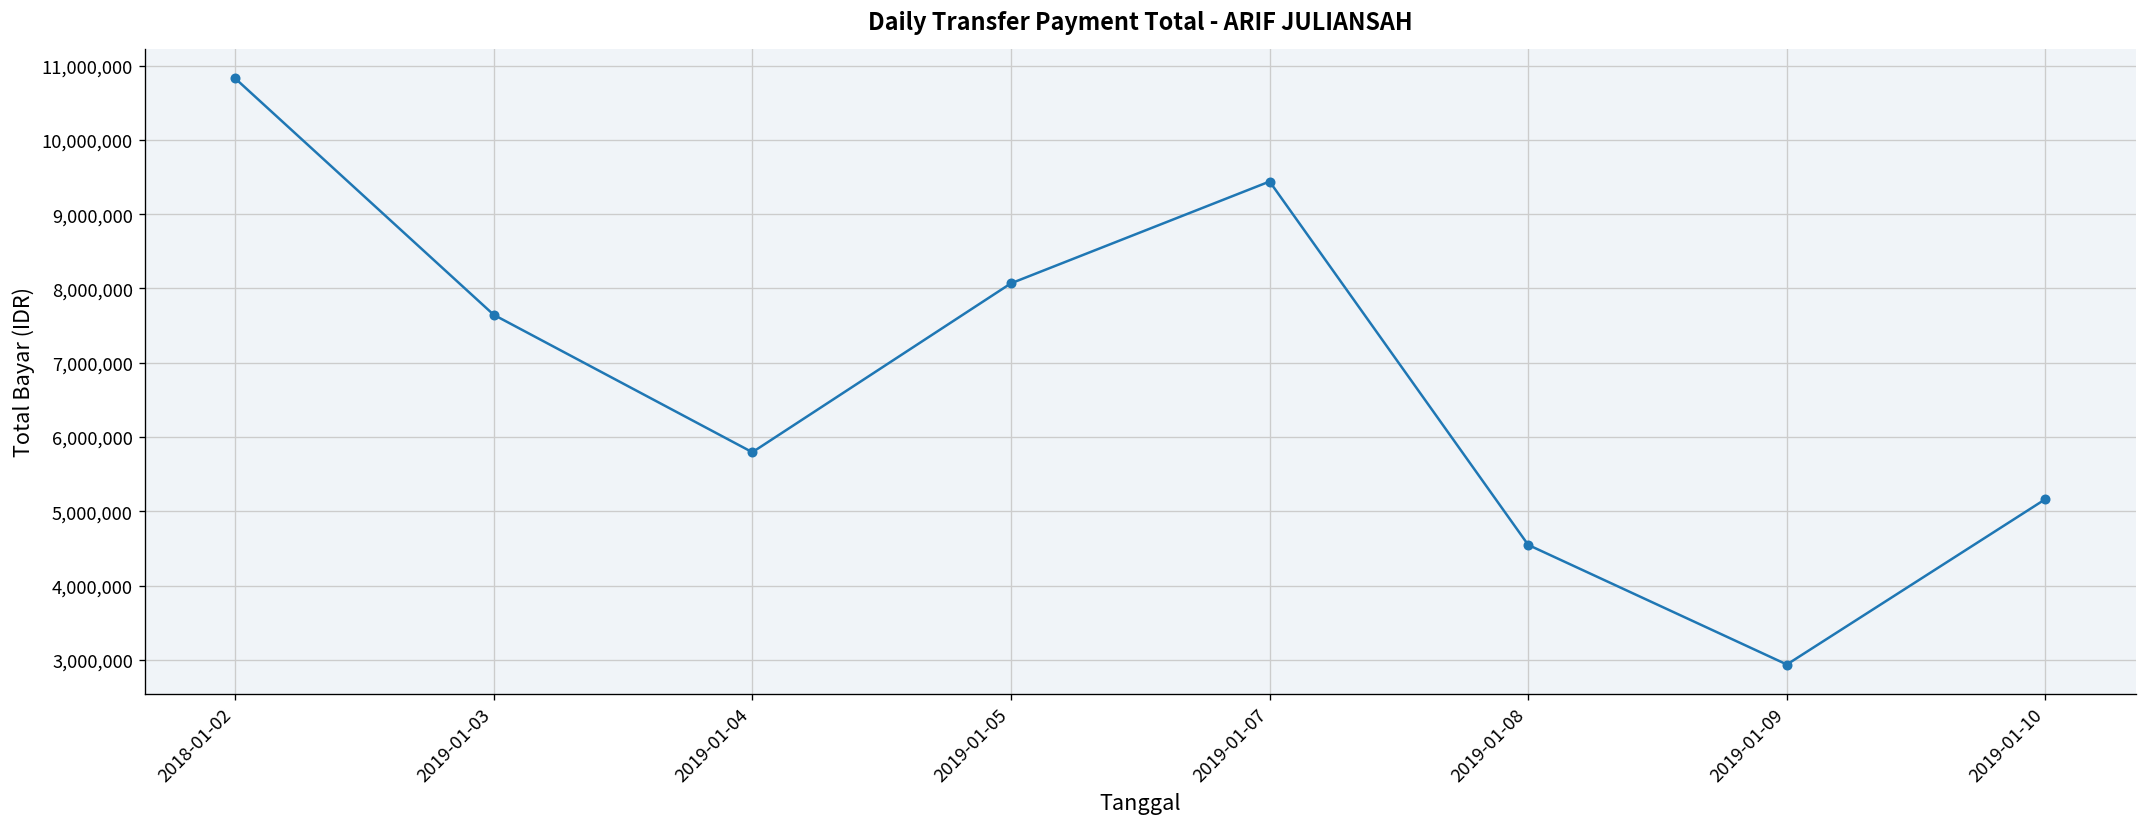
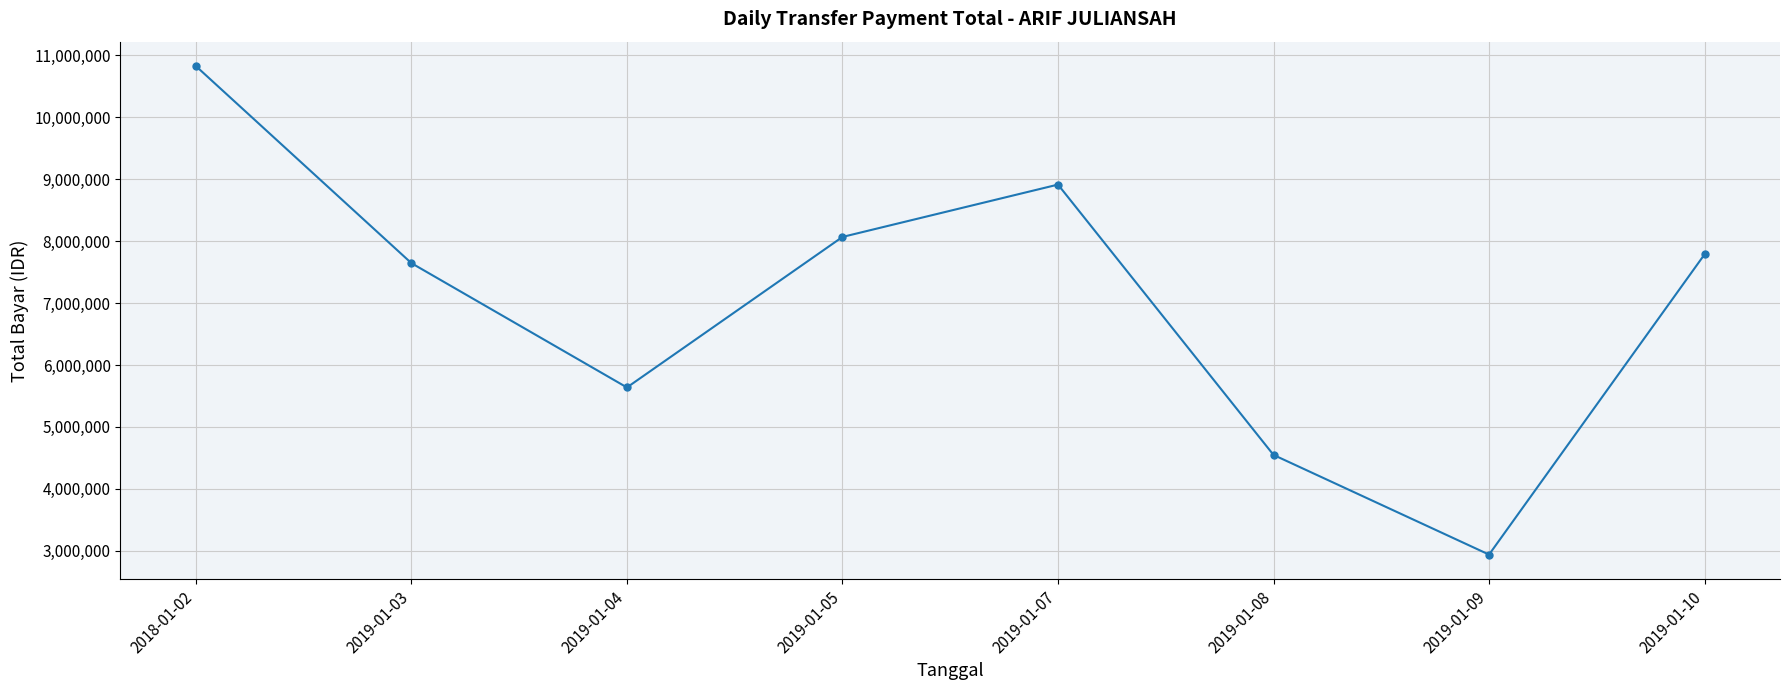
2019-01-04: 5,800,000 -> 5,600,000
2019-01-07: 9,400,000 -> 8,900,000
2019-01-10: 5,200,000 -> 7,800,000
